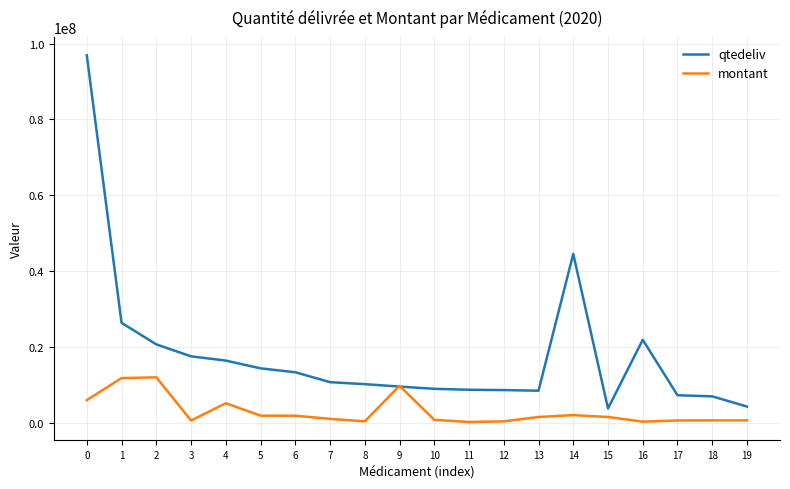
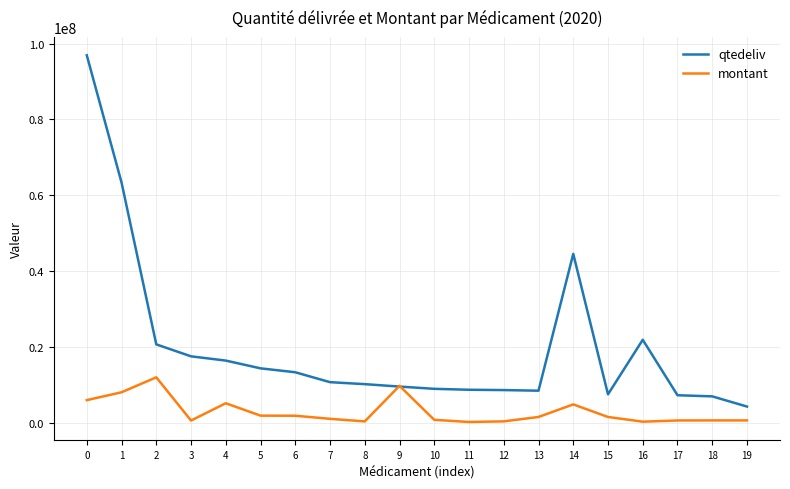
qtedeliv, 1: 26000000 -> 63000000
montant, 1: 12000000 -> 8000000
montant, 14: 2000000 -> 5000000
qtedeliv, 15: 4000000 -> 7000000
